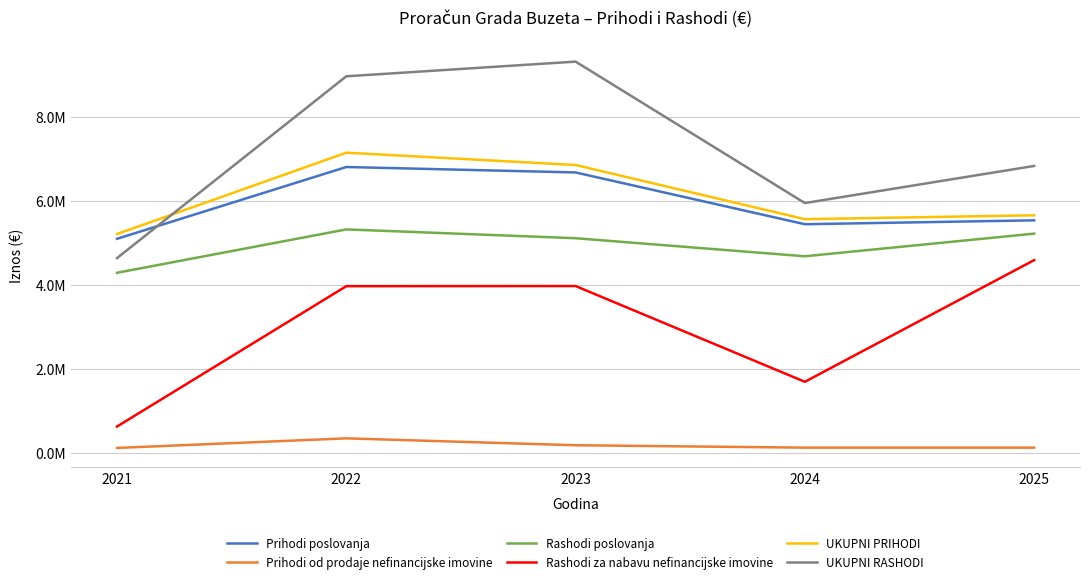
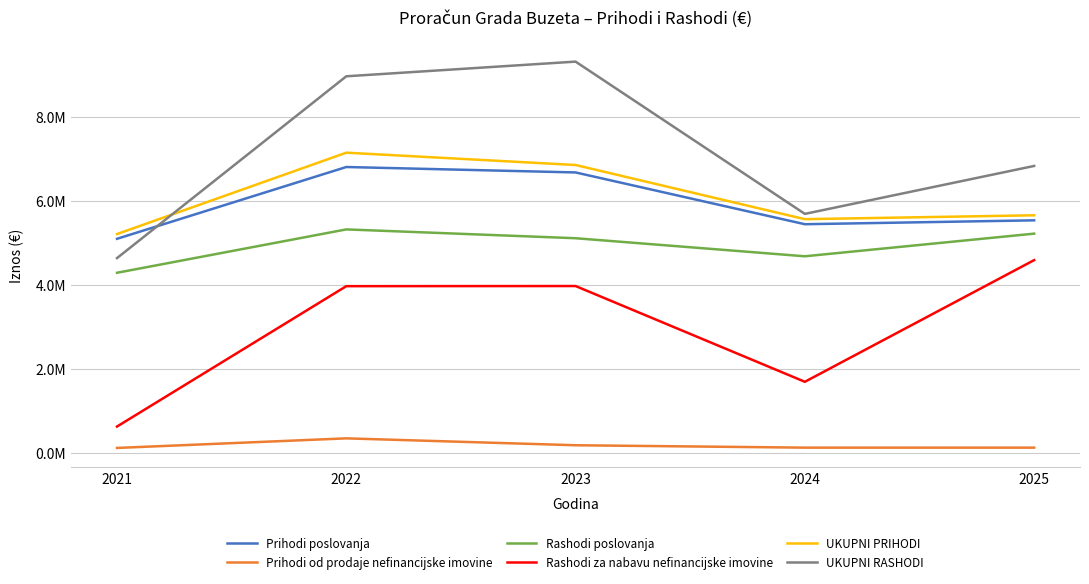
UKUPNI RASHODI, 2024: 5900000 -> 5700000
